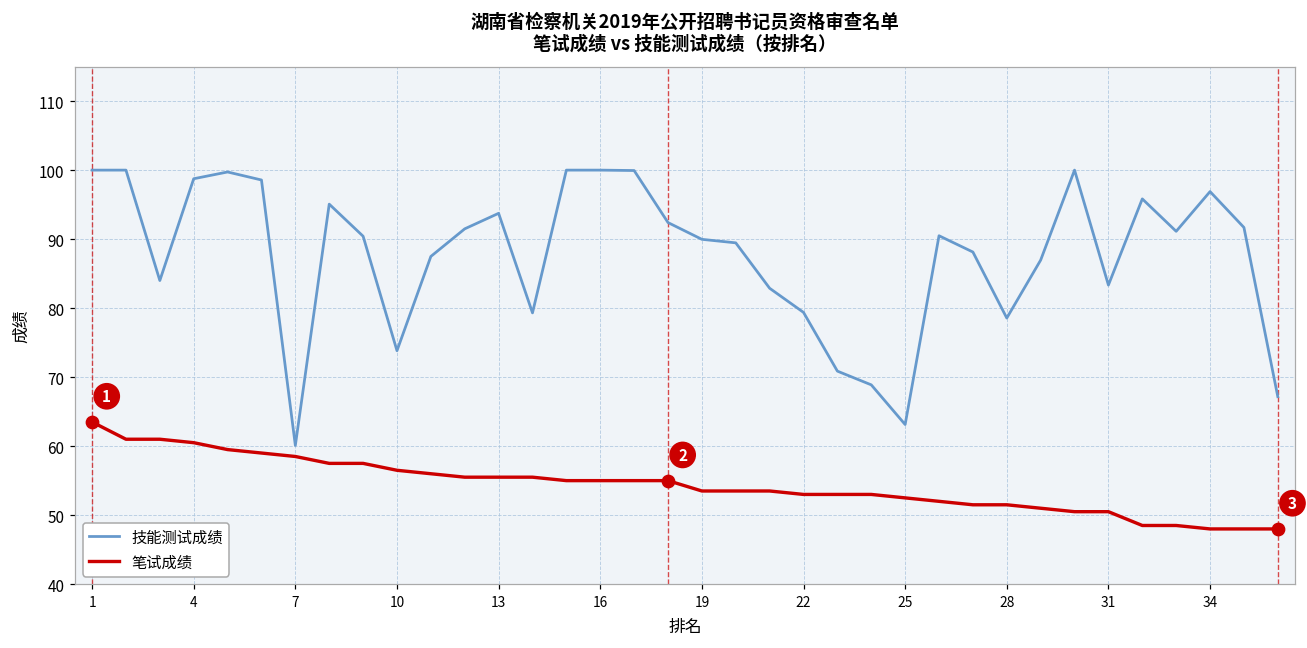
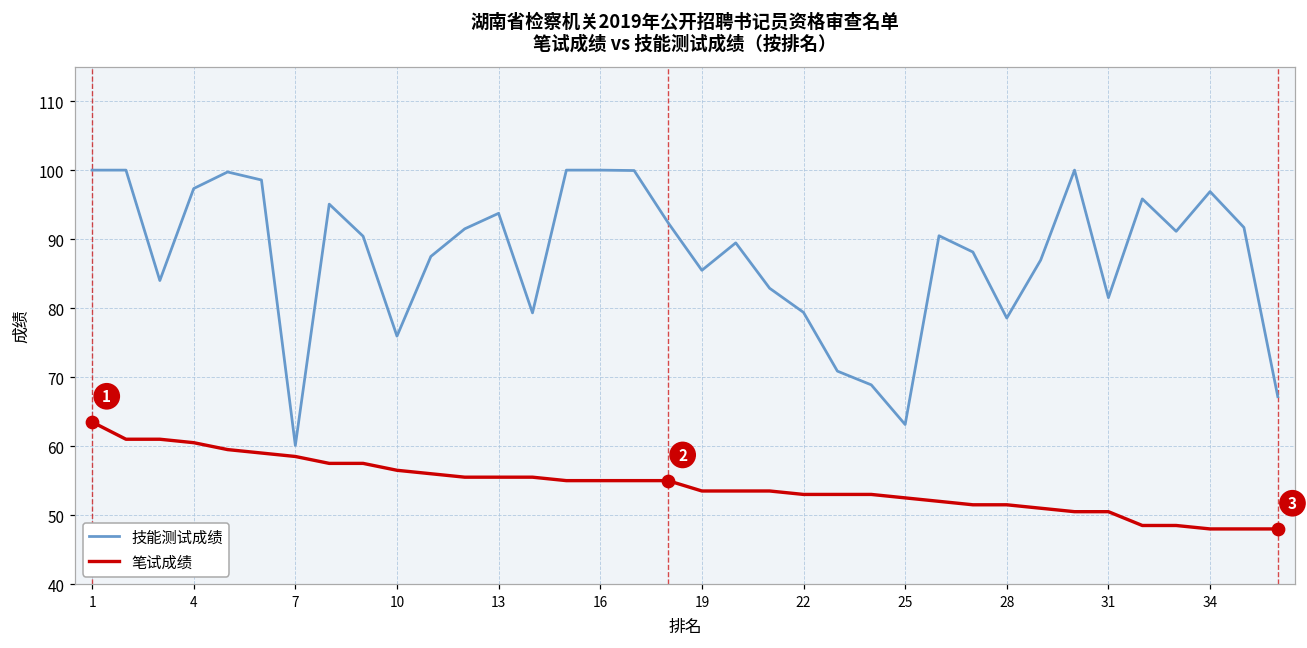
技能测试成绩, 4: 99 -> 97
技能测试成绩, 10: 74 -> 76
技能测试成绩, 19: 90 -> 85
技能测试成绩, 31: 83 -> 82
